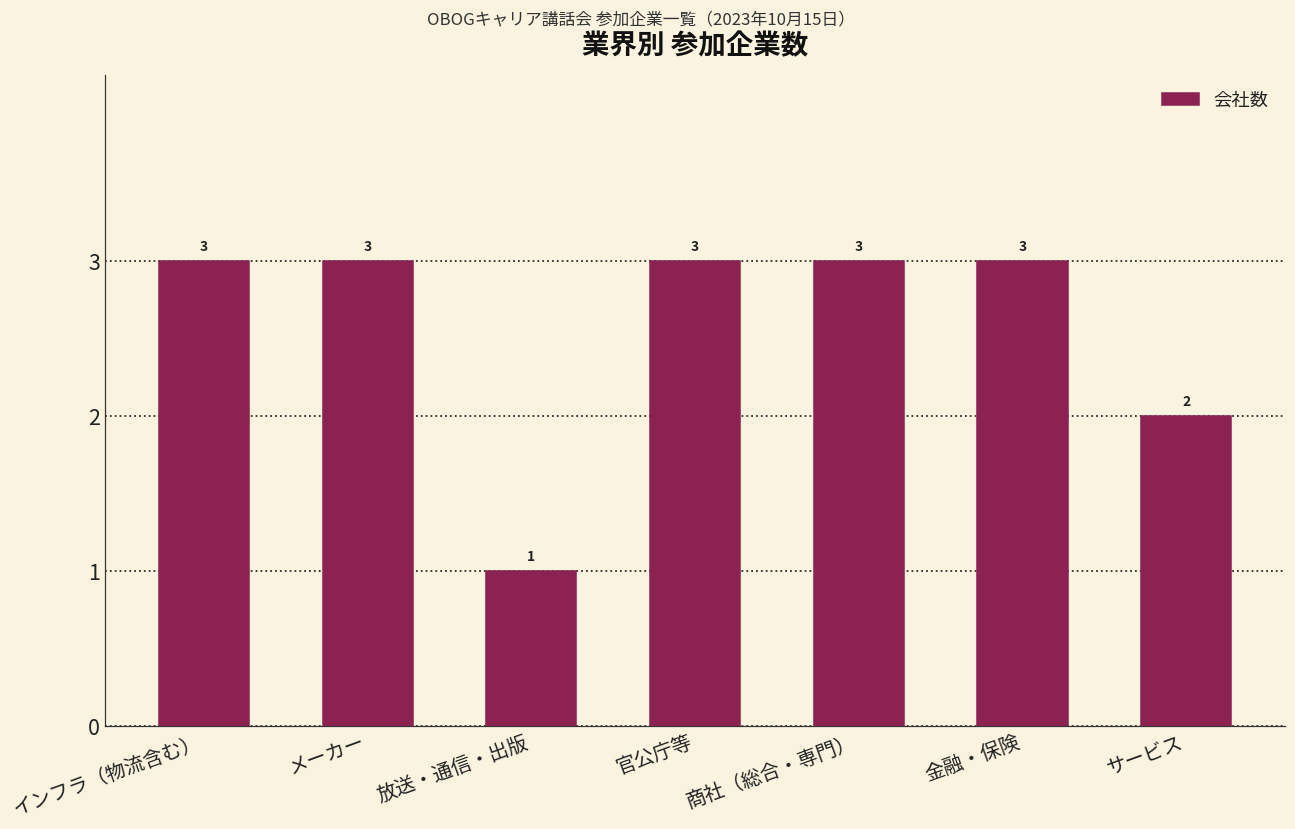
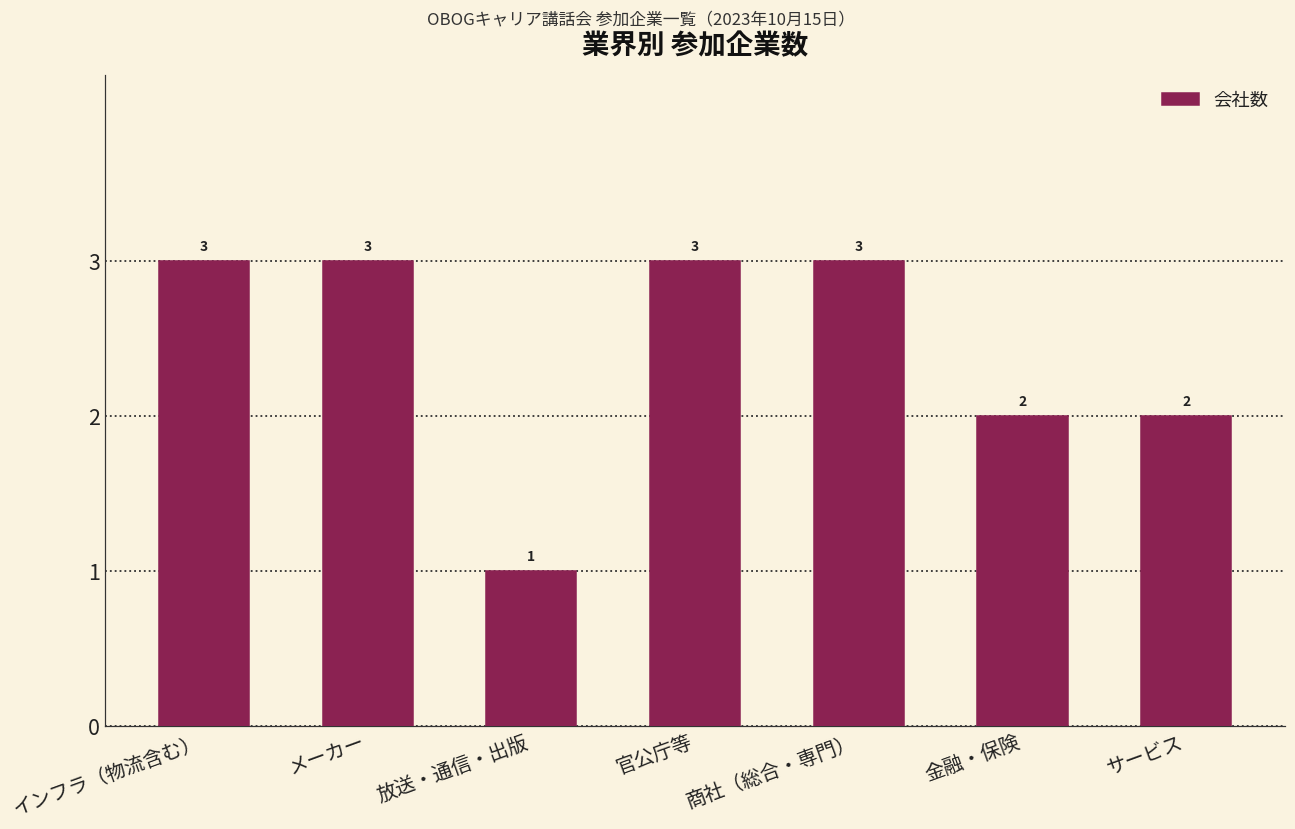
金融・保険: 3 -> 2
